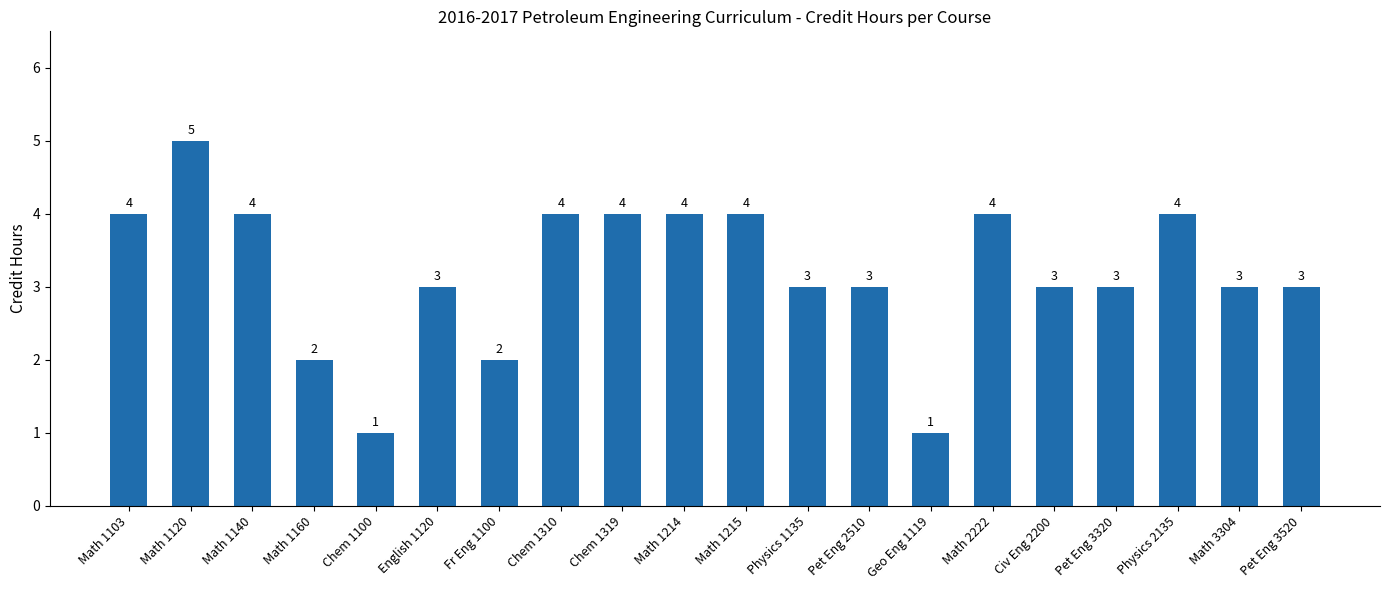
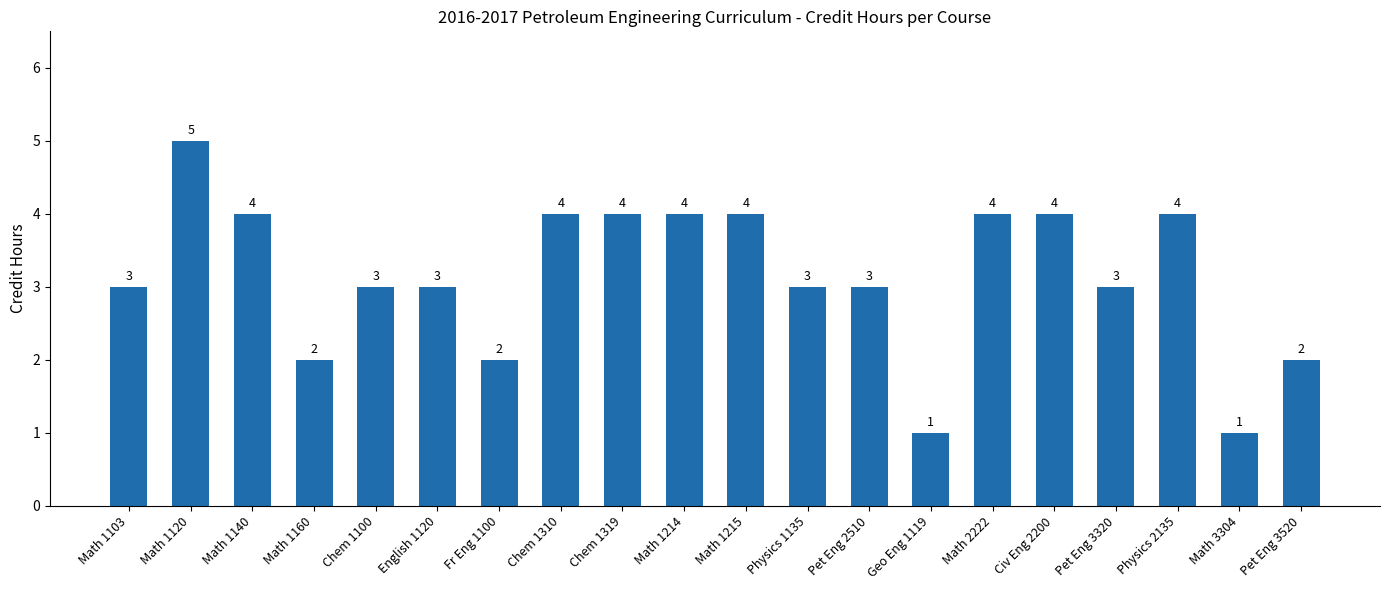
Math 1103: 4 -> 3
Chem 1100: 1 -> 3
Civ Eng 2200: 3 -> 4
Math 3304: 3 -> 1
Pet Eng 3520: 3 -> 2
